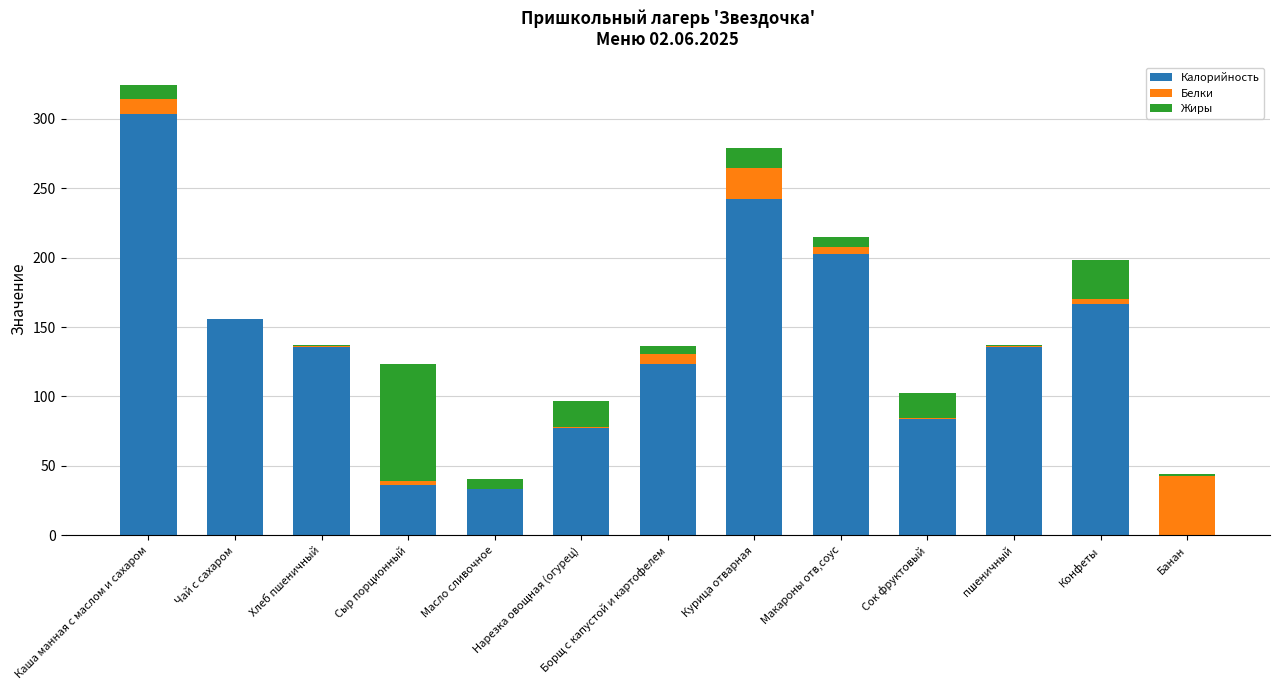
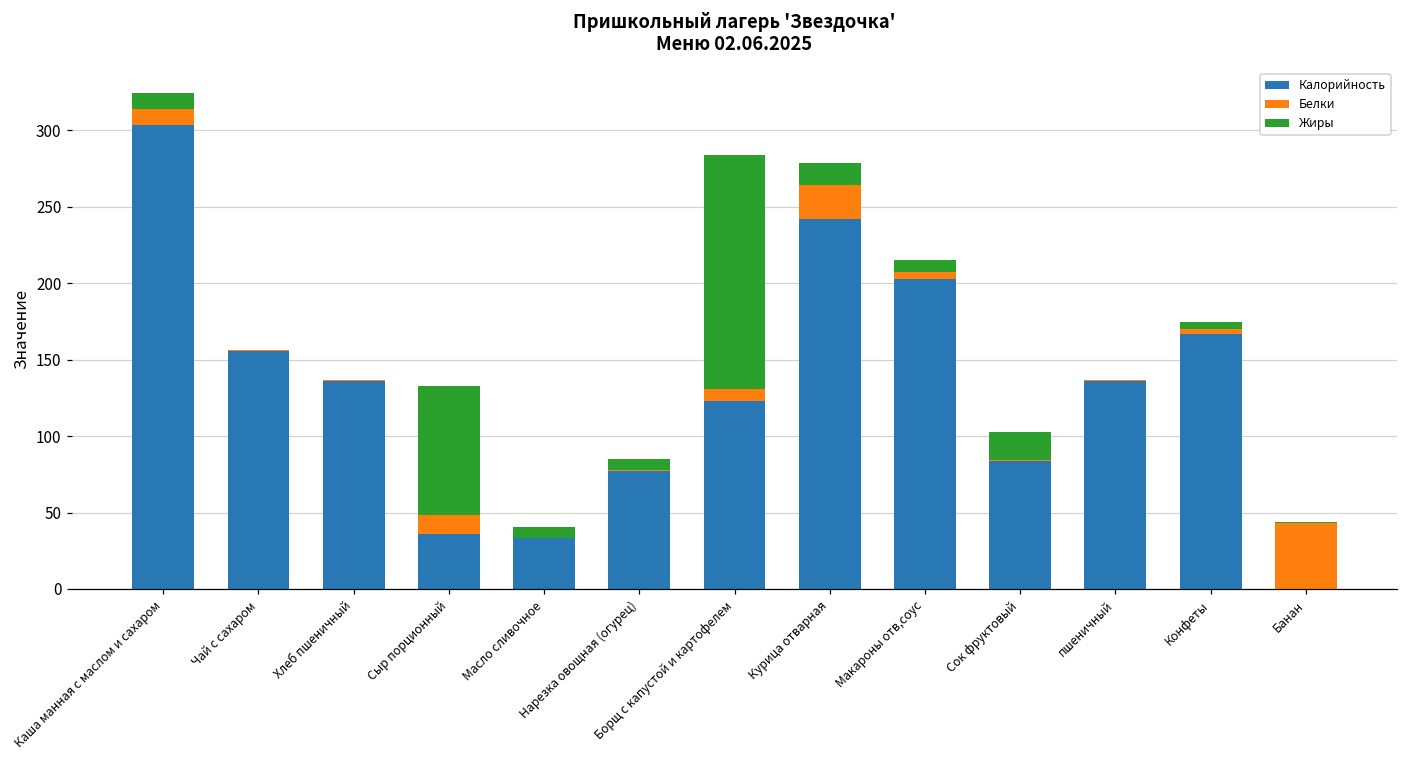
Белки, Сыр порционный: 3 -> 12
Жиры, Нарезка овощная (огурец): 19 -> 7
Жиры, Борщ с капустой и картофелем: 6 -> 153
Жиры, Конфеты: 28 -> 5
